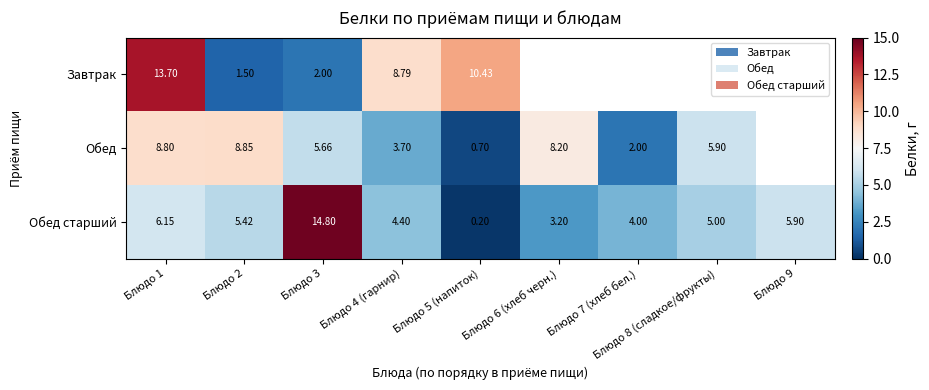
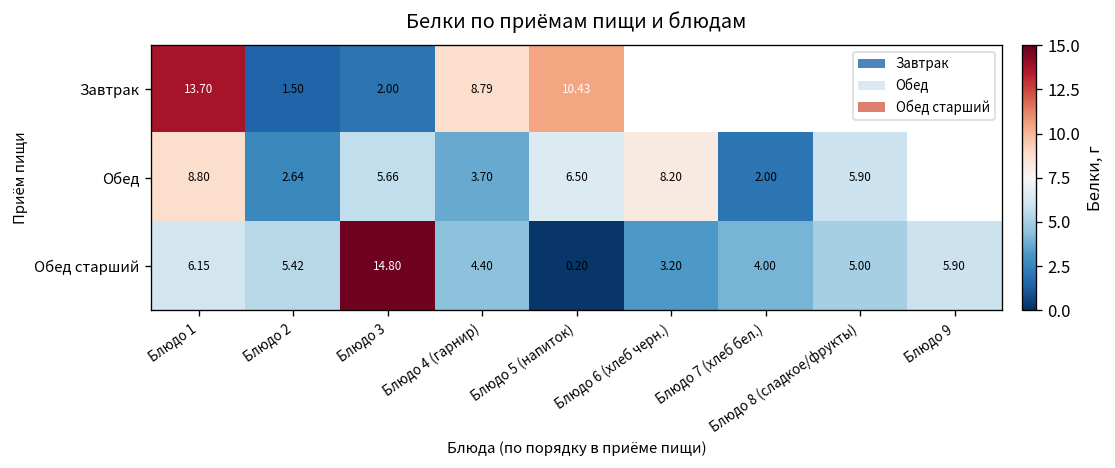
Обед, Блюдо 2: 8.85 -> 2.64
Обед, Блюдо 5 (напиток): 0.70 -> 6.50
